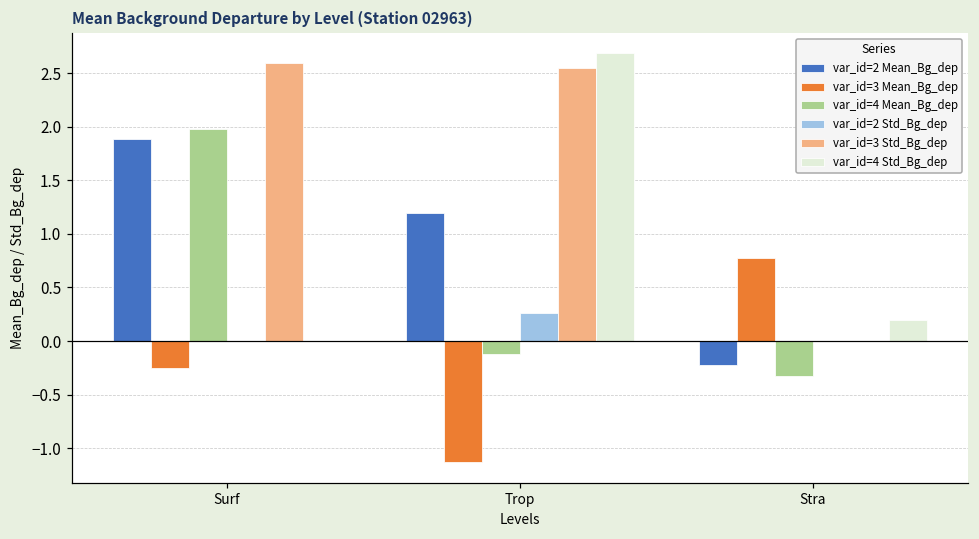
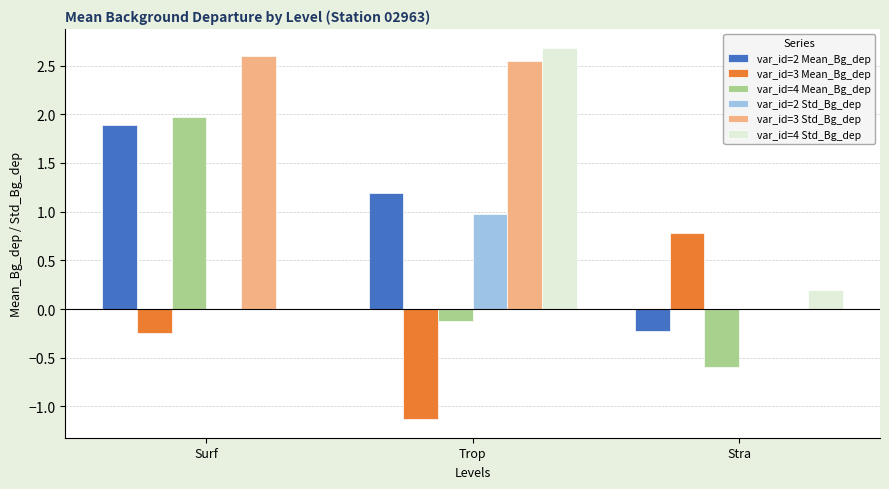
var_id=2 Std_Bg_dep, Trop: 0.3 -> 1.0
var_id=4 Mean_Bg_dep, Stra: -0.3 -> -0.6
